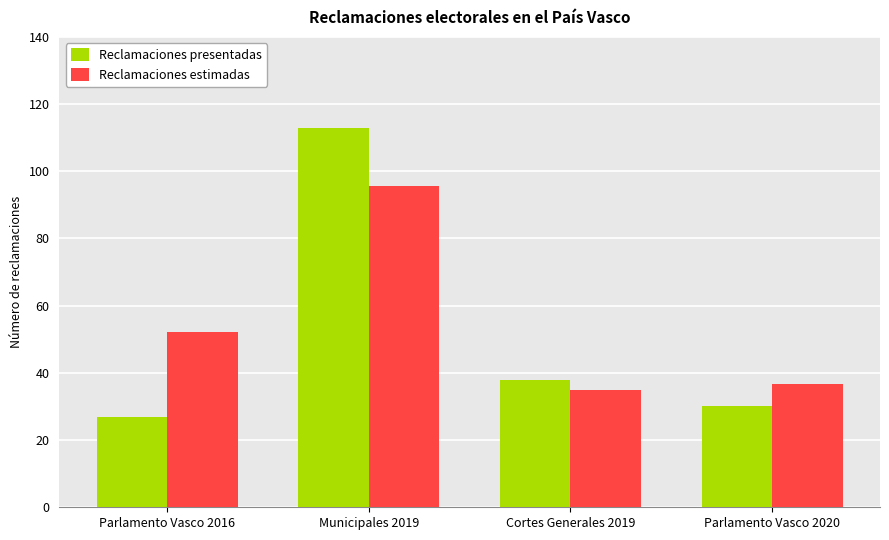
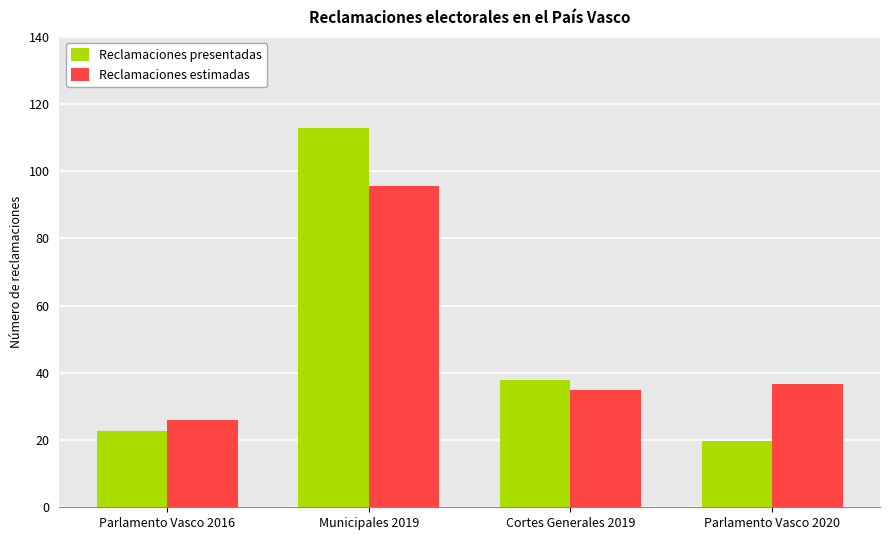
Reclamaciones presentadas, Parlamento Vasco 2016: 27 -> 23
Reclamaciones estimadas, Parlamento Vasco 2016: 52 -> 26
Reclamaciones presentadas, Parlamento Vasco 2020: 30 -> 20
